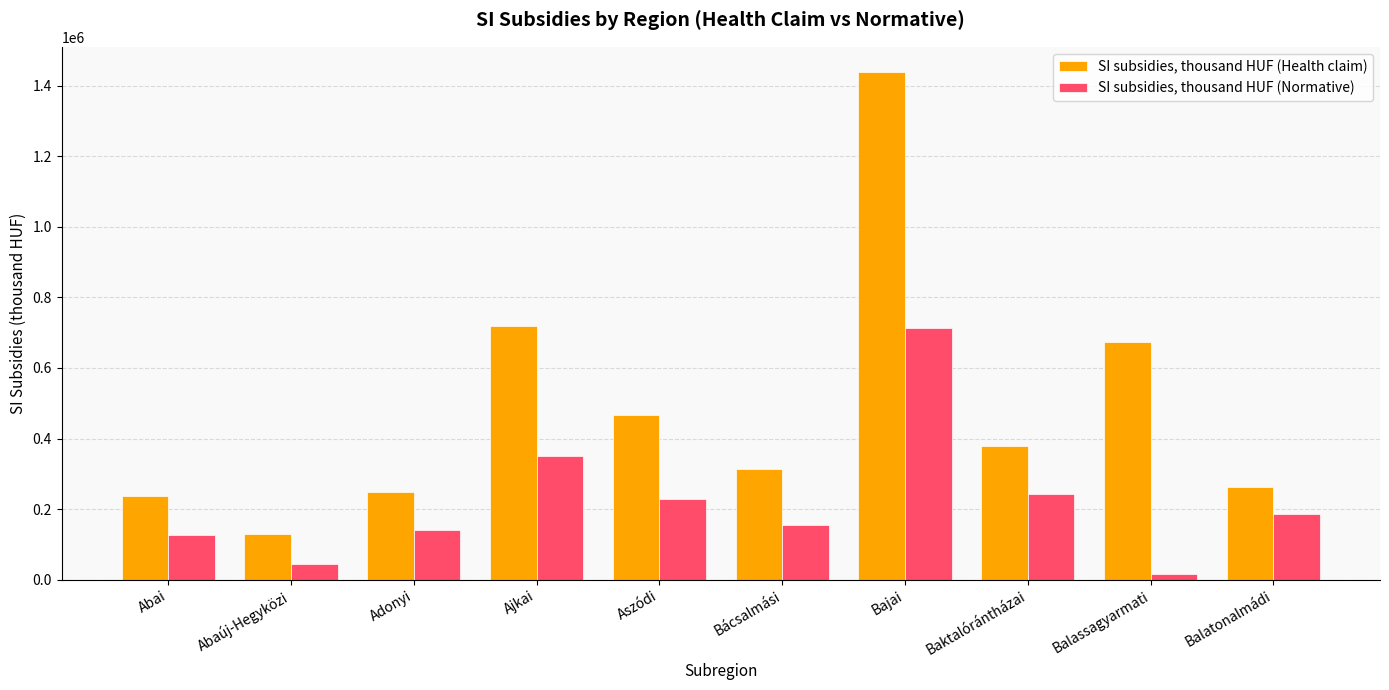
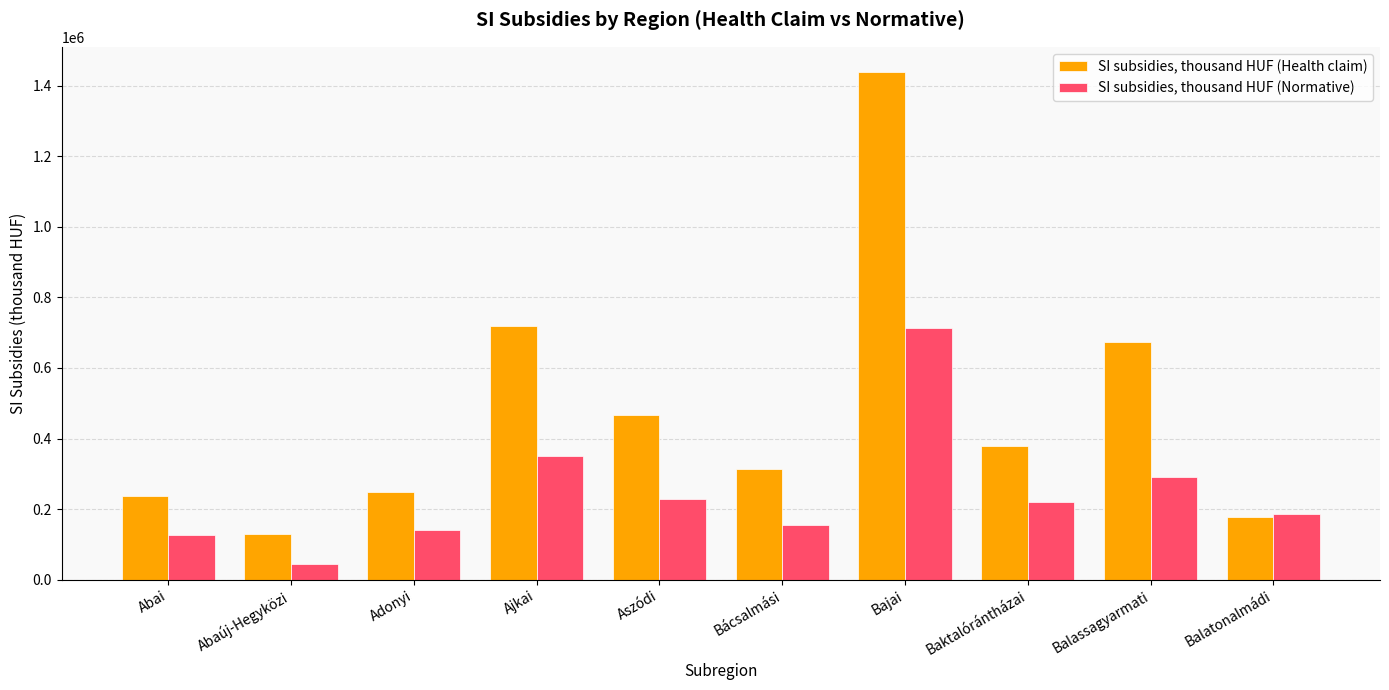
SI subsidies, thousand HUF (Normative), Baktalórántházai: 240000 -> 220000
SI subsidies, thousand HUF (Normative), Balassagyarmati: 20000 -> 290000
SI subsidies, thousand HUF (Health claim), Balatonalmádi: 260000 -> 180000
